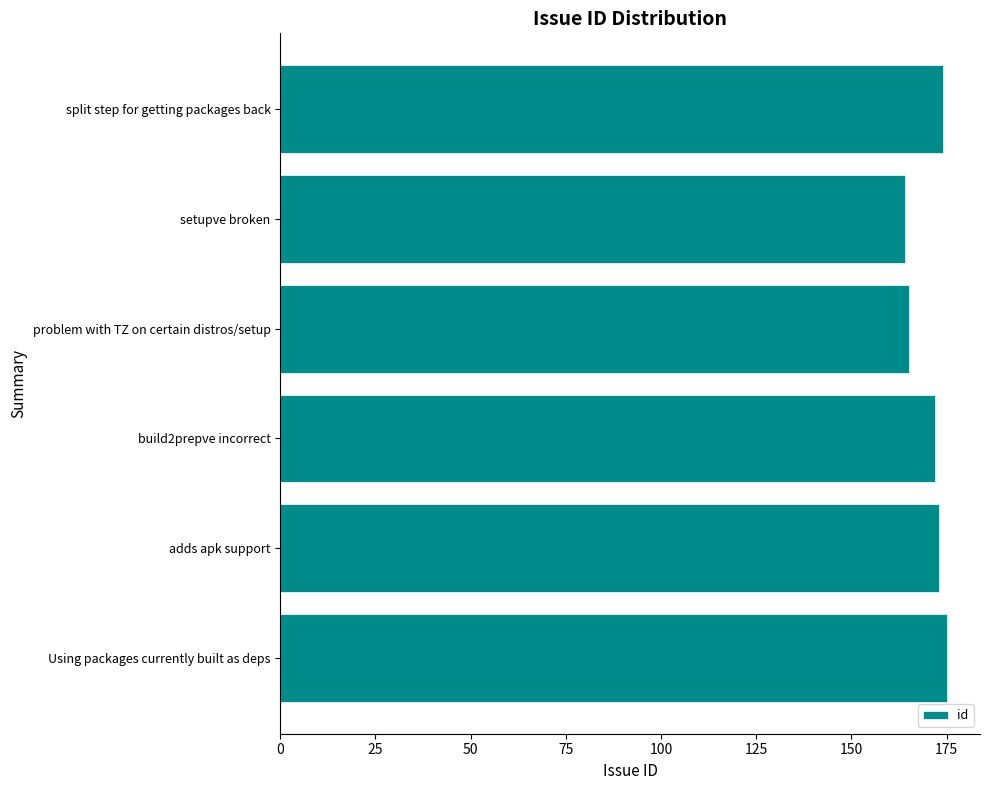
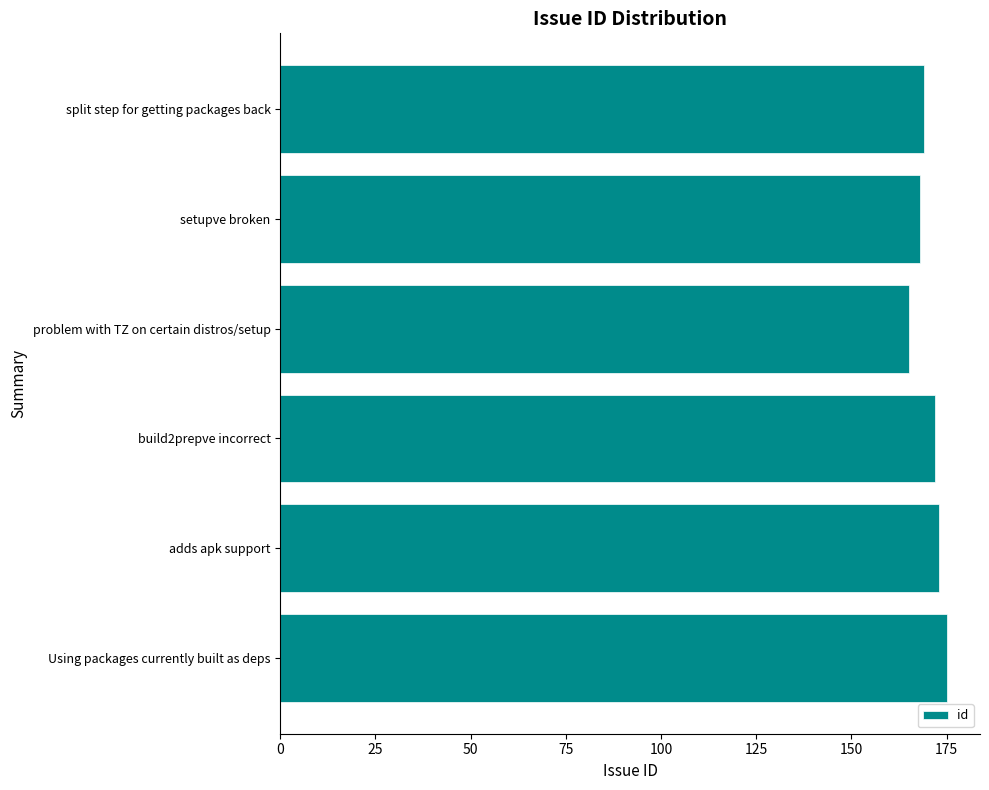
split step for getting packages back: 174 -> 169
setupve broken: 164 -> 168
